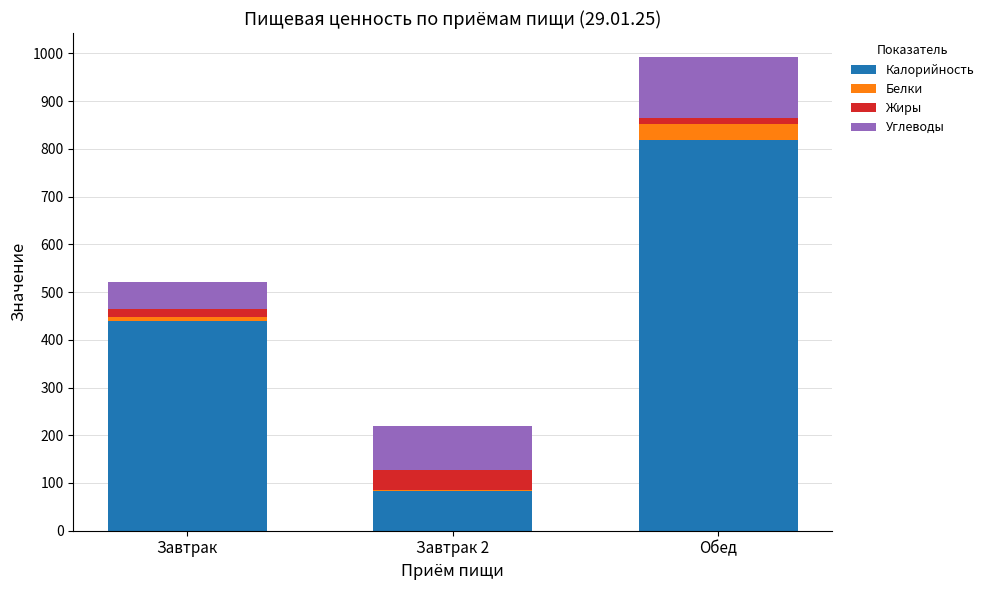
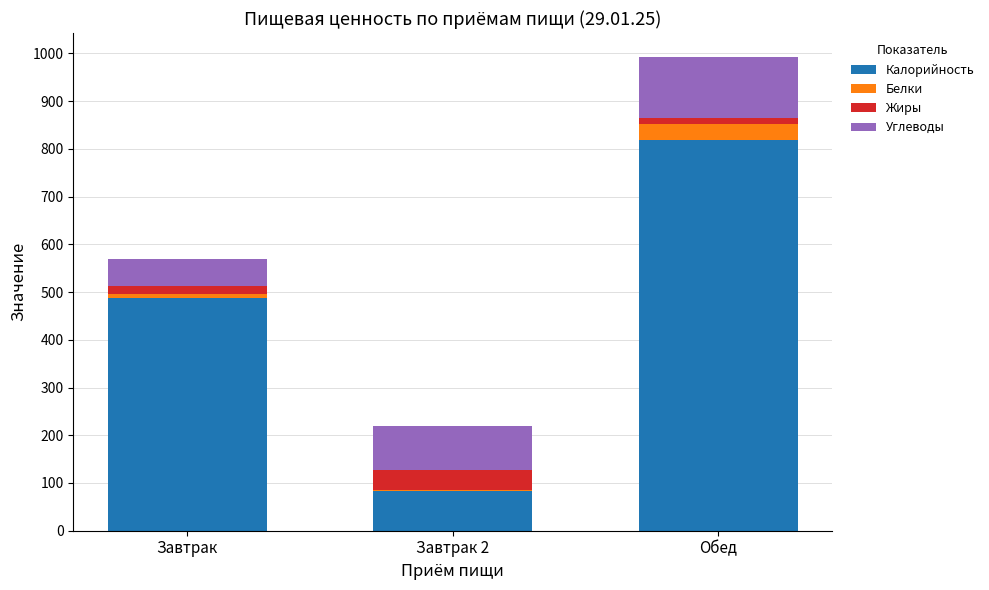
Калорийность, Завтрак: 440 -> 490
